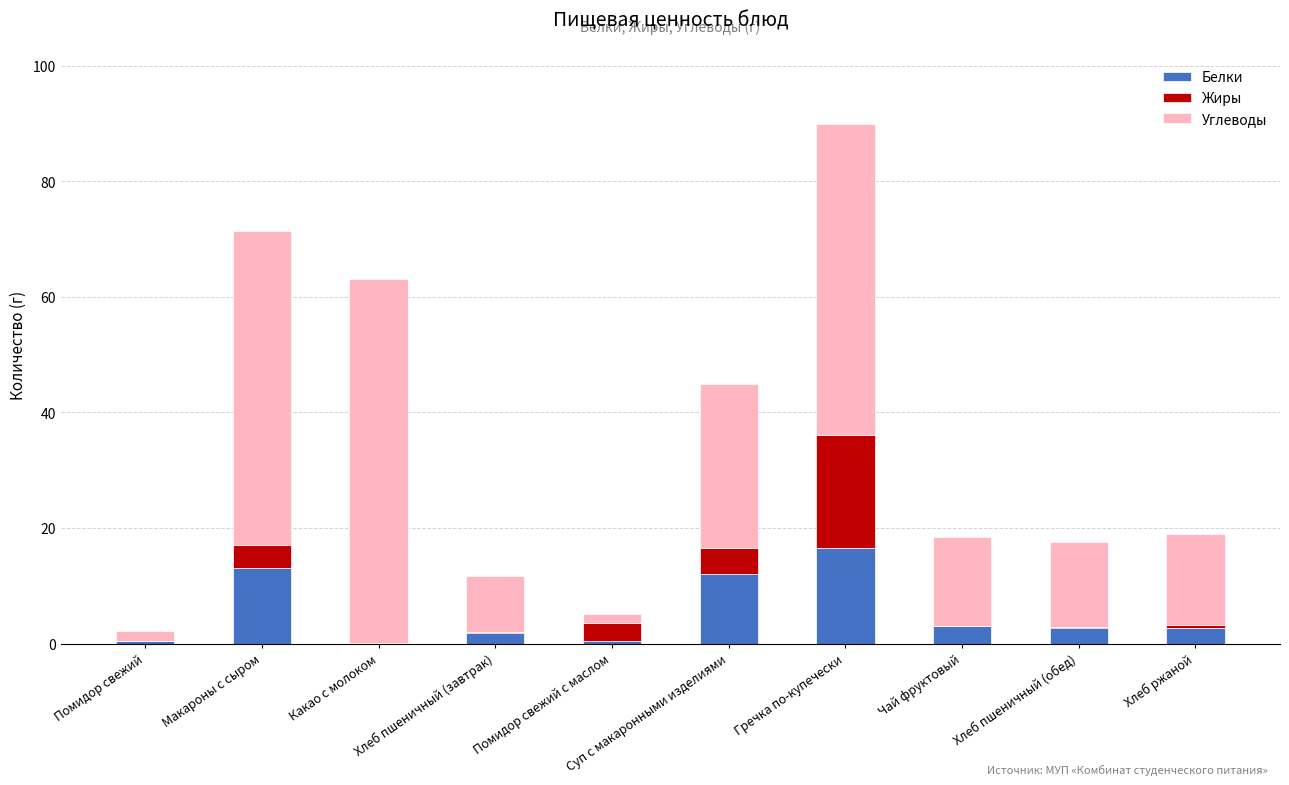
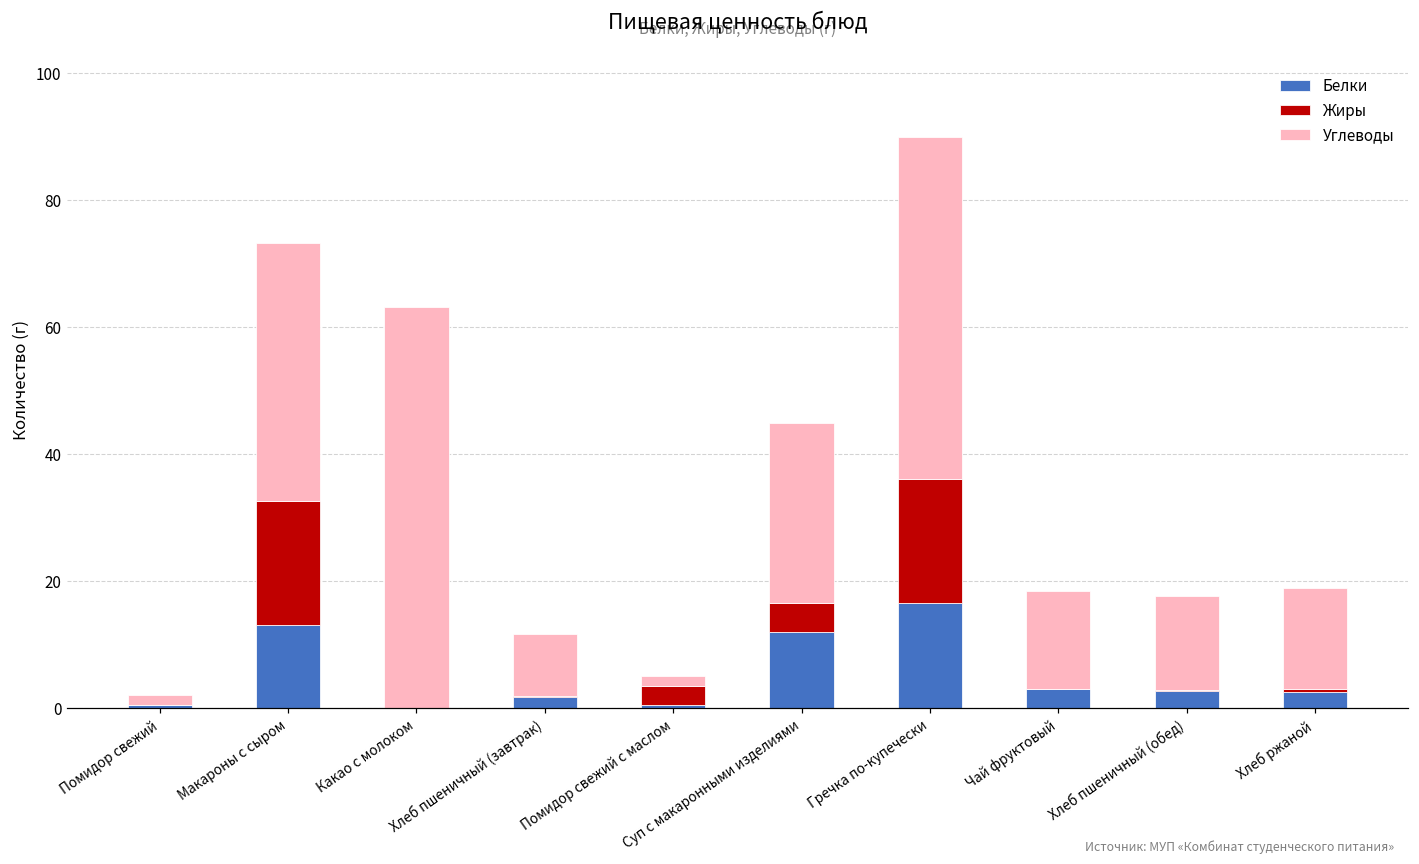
Жиры, Макароны с сыром: 4 -> 20
Углеводы, Макароны с сыром: 54 -> 41
